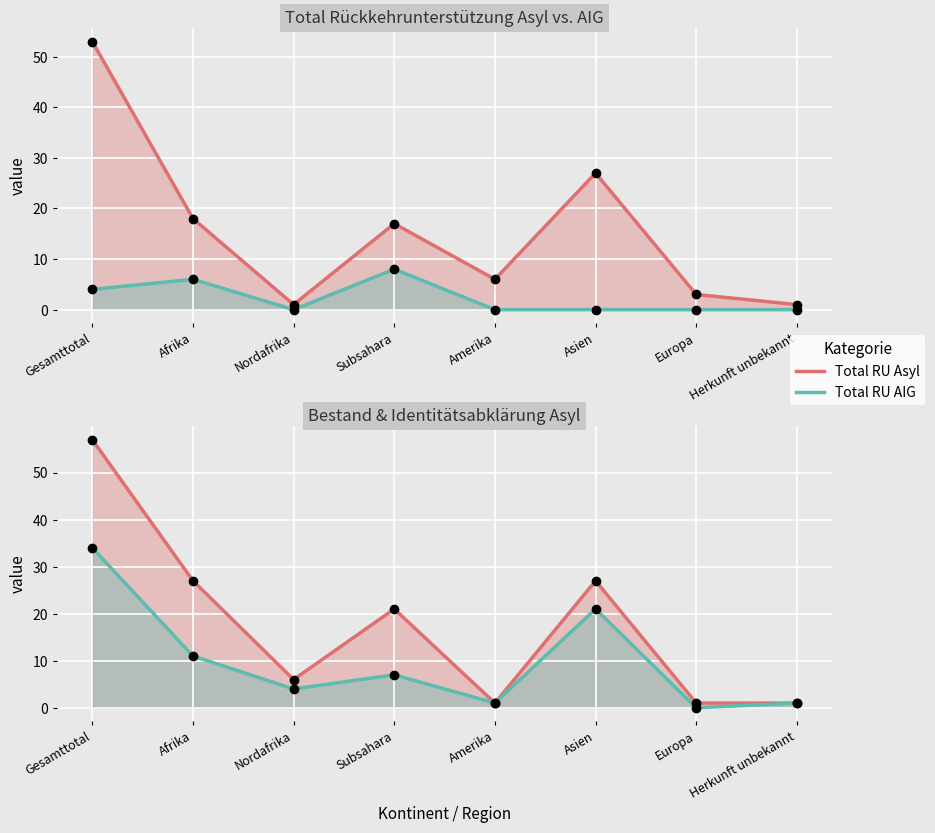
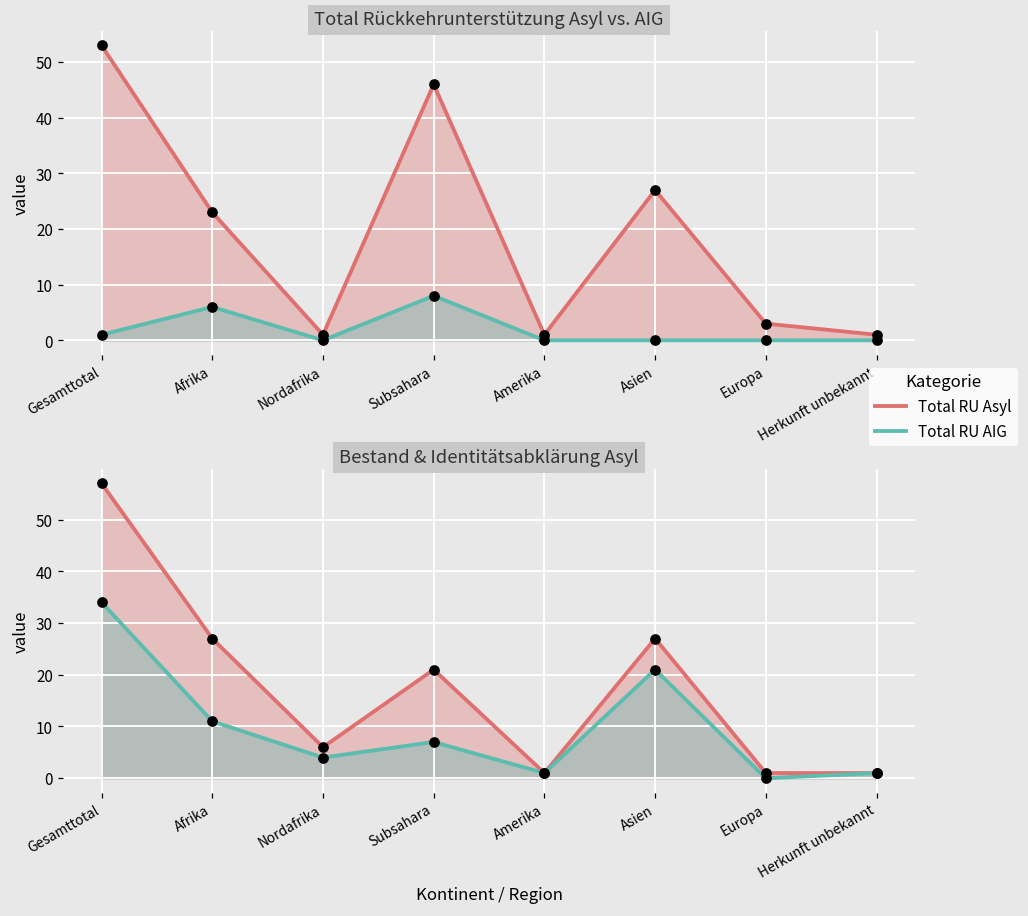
Total Rückkehrunterstützung Asyl vs. AIG, Total RU AIG, Gesamttotal: 4 -> 1
Total Rückkehrunterstützung Asyl vs. AIG, Total RU Asyl, Afrika: 18 -> 23
Total Rückkehrunterstützung Asyl vs. AIG, Total RU Asyl, Subsahara: 17 -> 46
Total Rückkehrunterstützung Asyl vs. AIG, Total RU Asyl, Amerika: 6 -> 1
